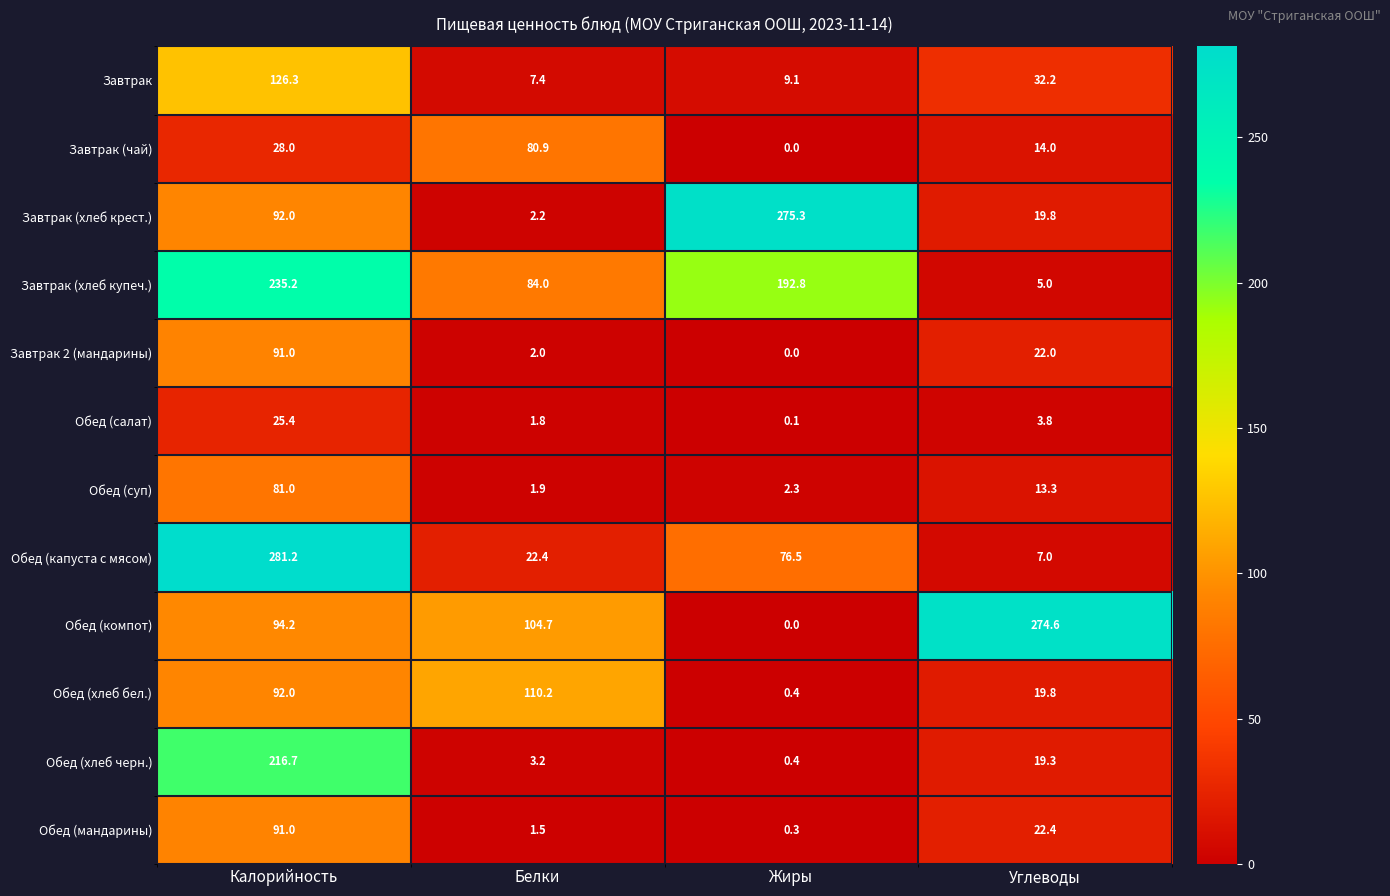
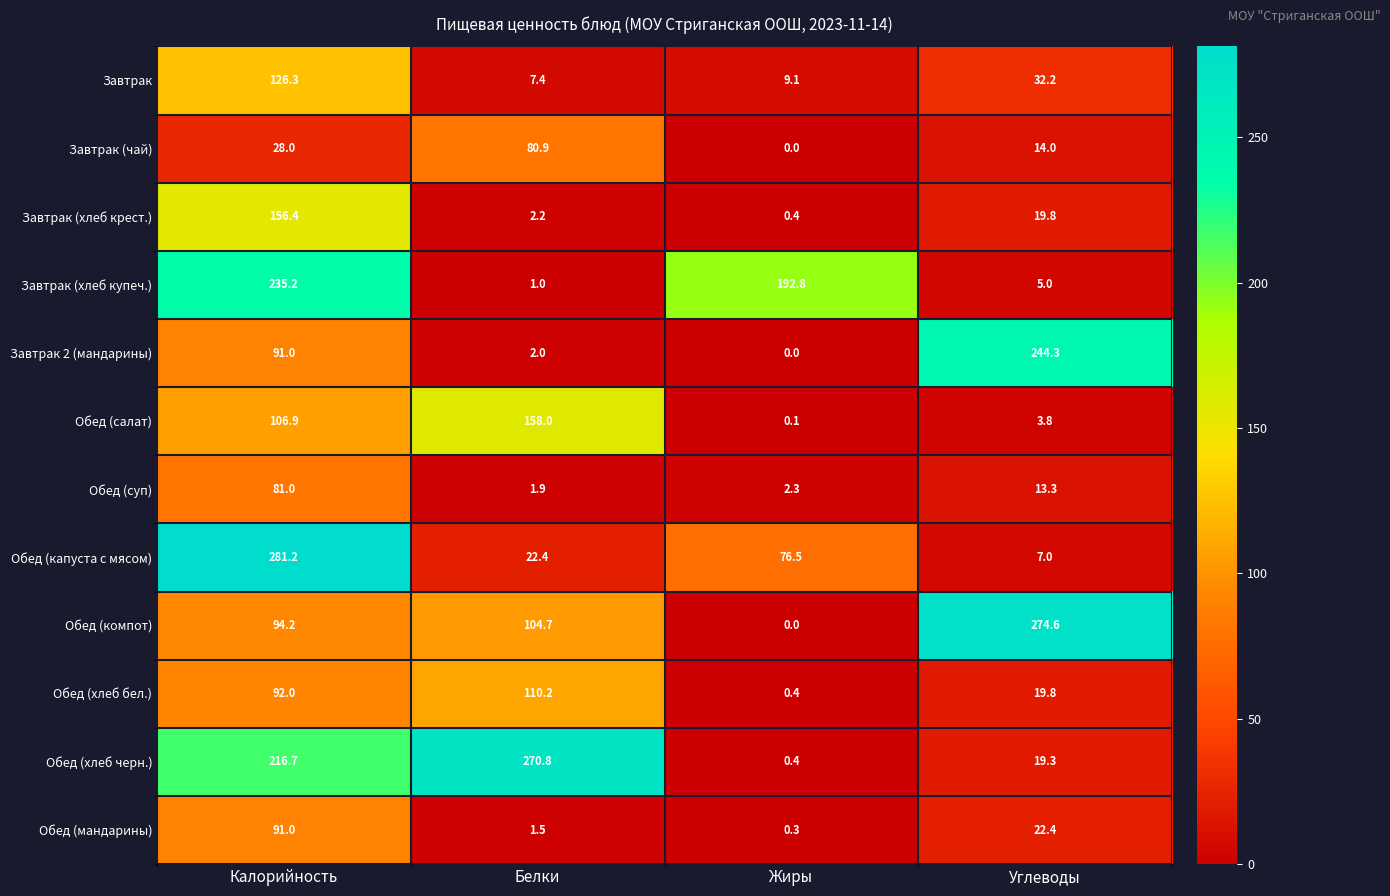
Завтрак (хлеб крест.), Калорийность: 92.0 -> 156.4
Завтрак (хлеб крест.), Жиры: 275.3 -> 0.4
Завтрак (хлеб купеч.), Белки: 84.0 -> 1.0
Завтрак 2 (мандарины), Углеводы: 22.0 -> 244.3
Обед (салат), Калорийность: 25.4 -> 106.9
Обед (салат), Белки: 1.8 -> 158.0
Обед (хлеб черн.), Белки: 3.2 -> 270.8
